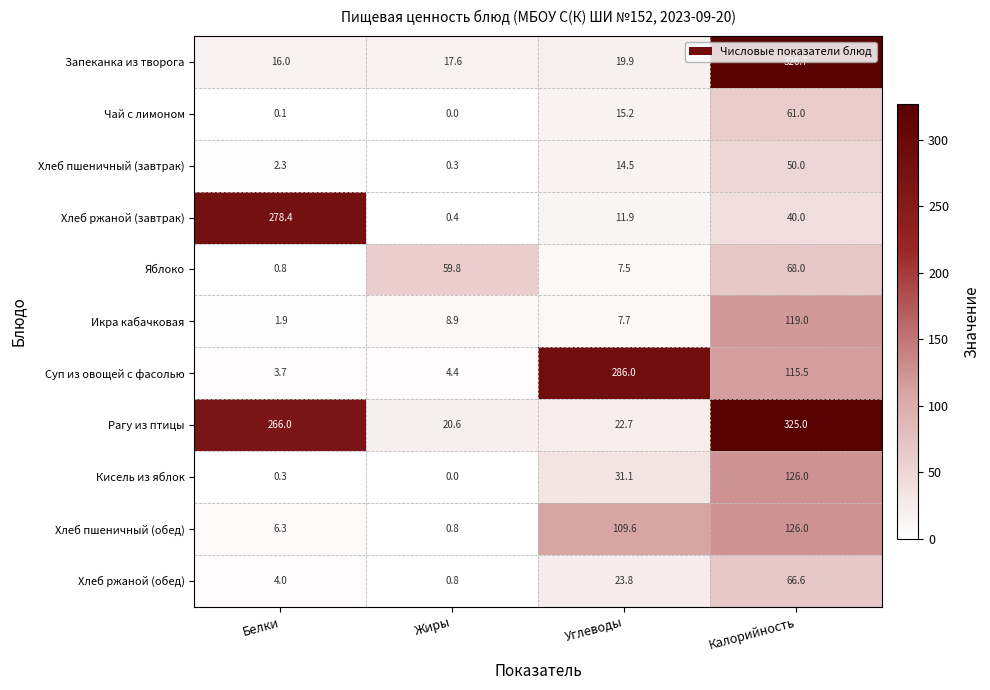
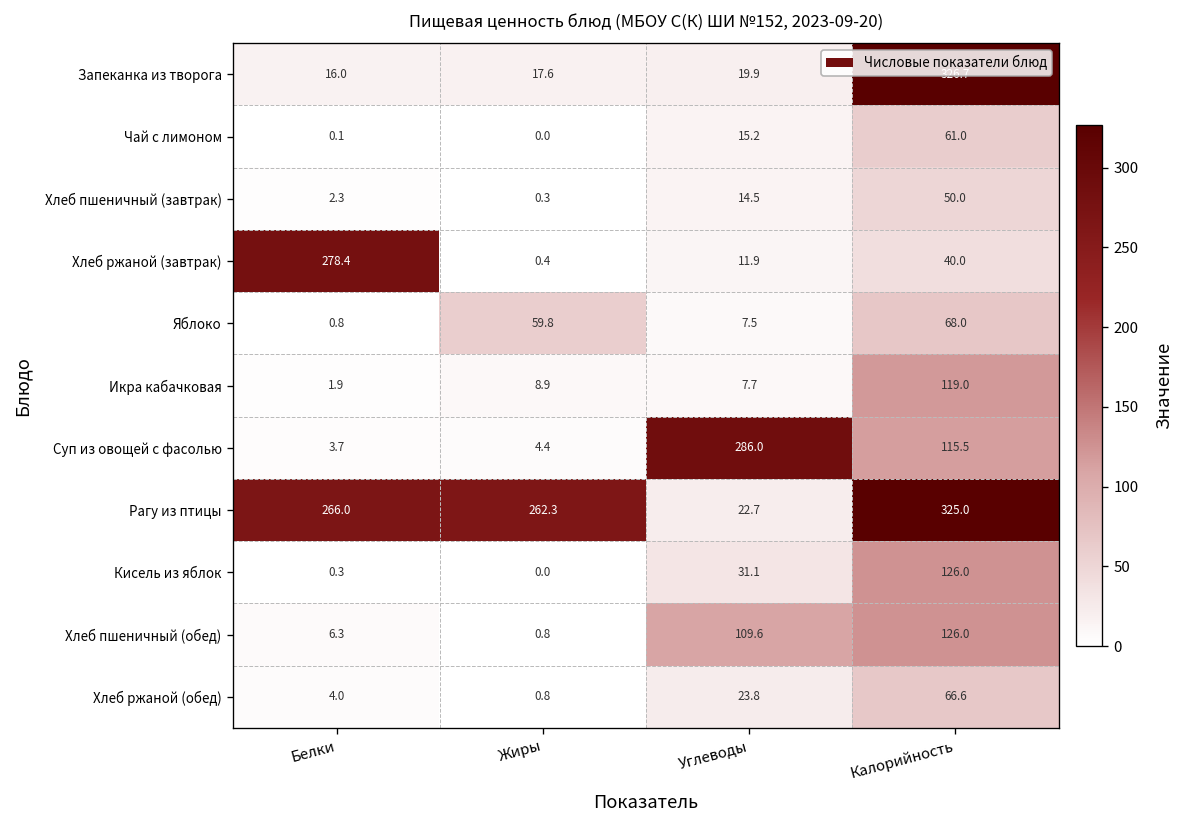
Рагу из птицы, Жиры: 20.6 -> 262.3
